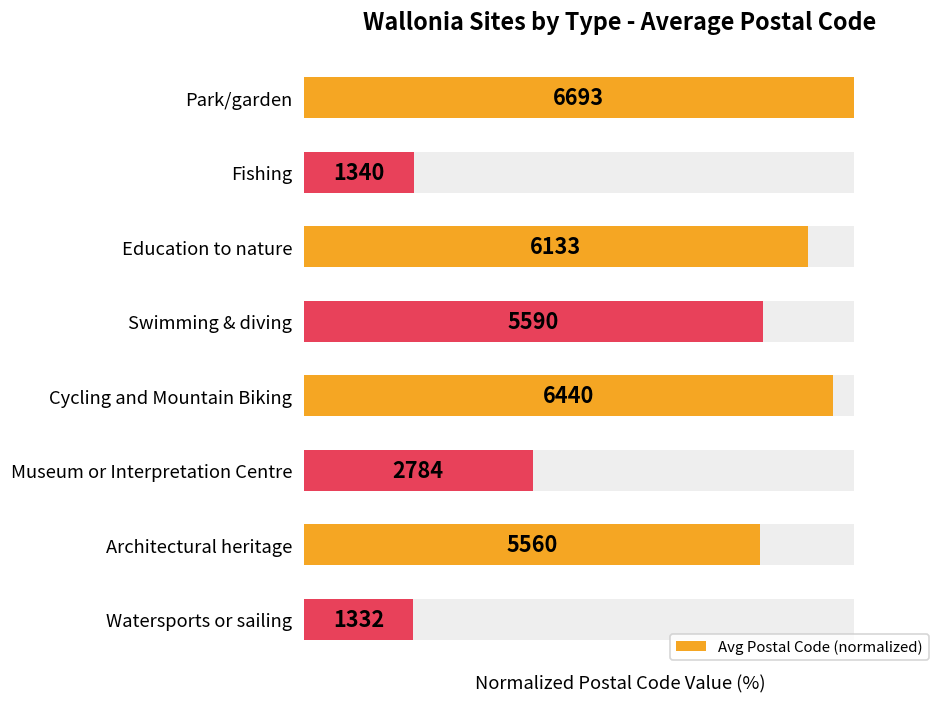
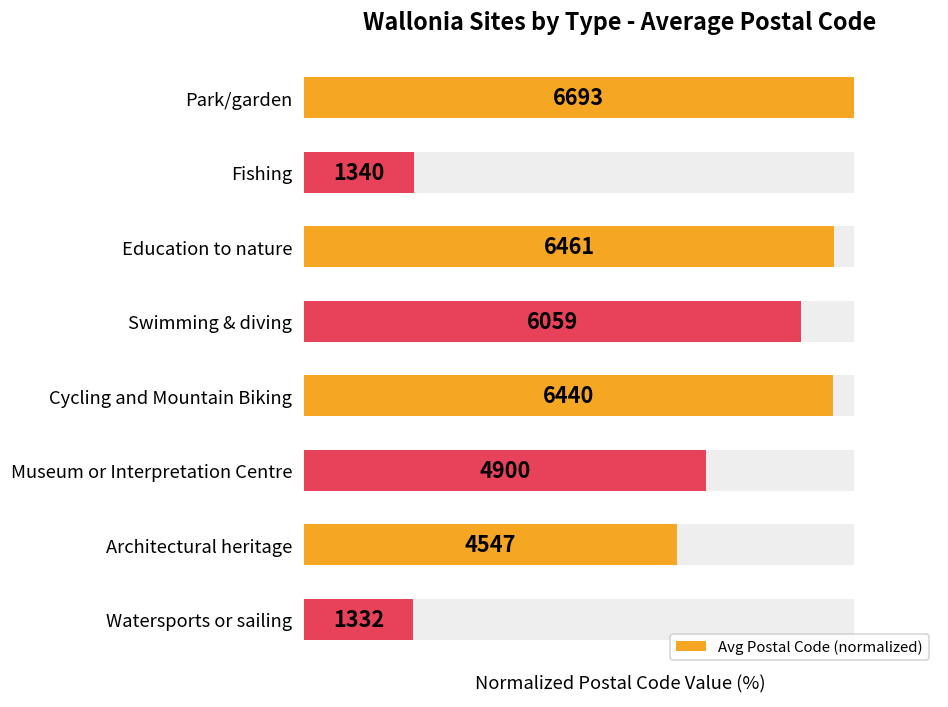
Avg Postal Code (normalized), Education to nature: 6133 -> 6461
Avg Postal Code (normalized), Swimming & diving: 5590 -> 6059
Avg Postal Code (normalized), Museum or Interpretation Centre: 2784 -> 4900
Avg Postal Code (normalized), Architectural heritage: 5560 -> 4547
